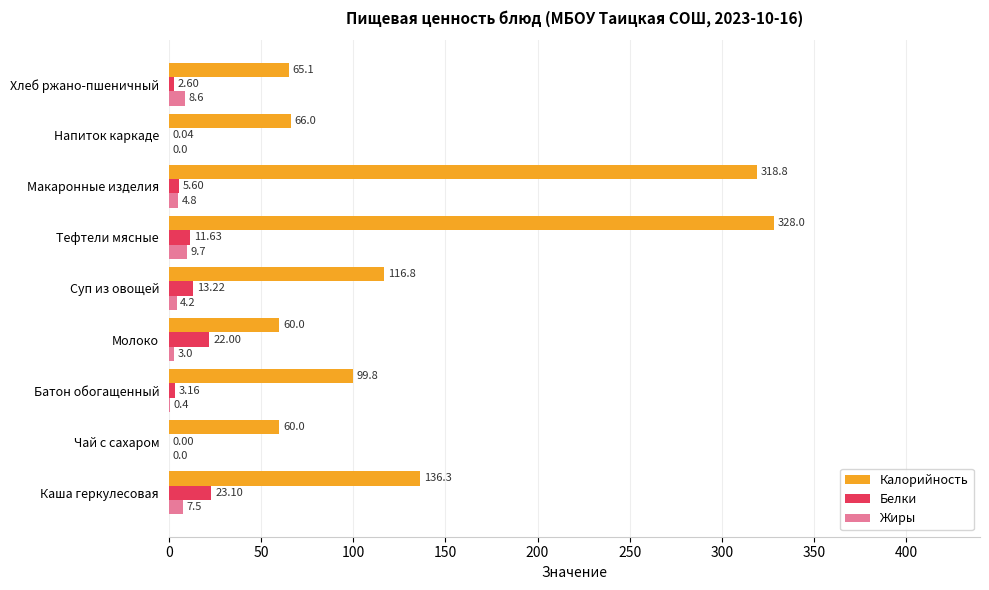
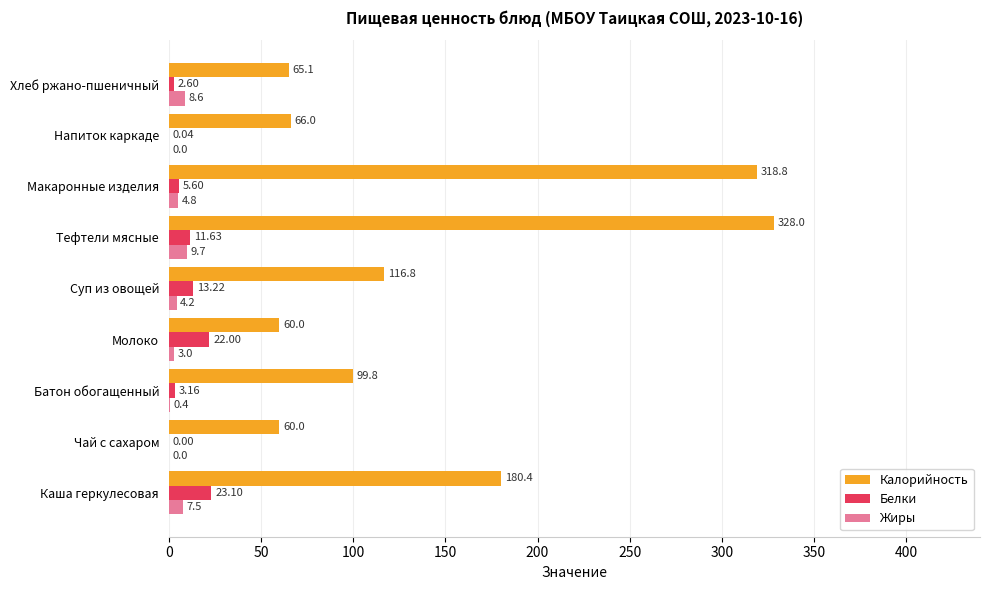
Калорийность, Каша геркулесовая: 136.3 -> 180.4
